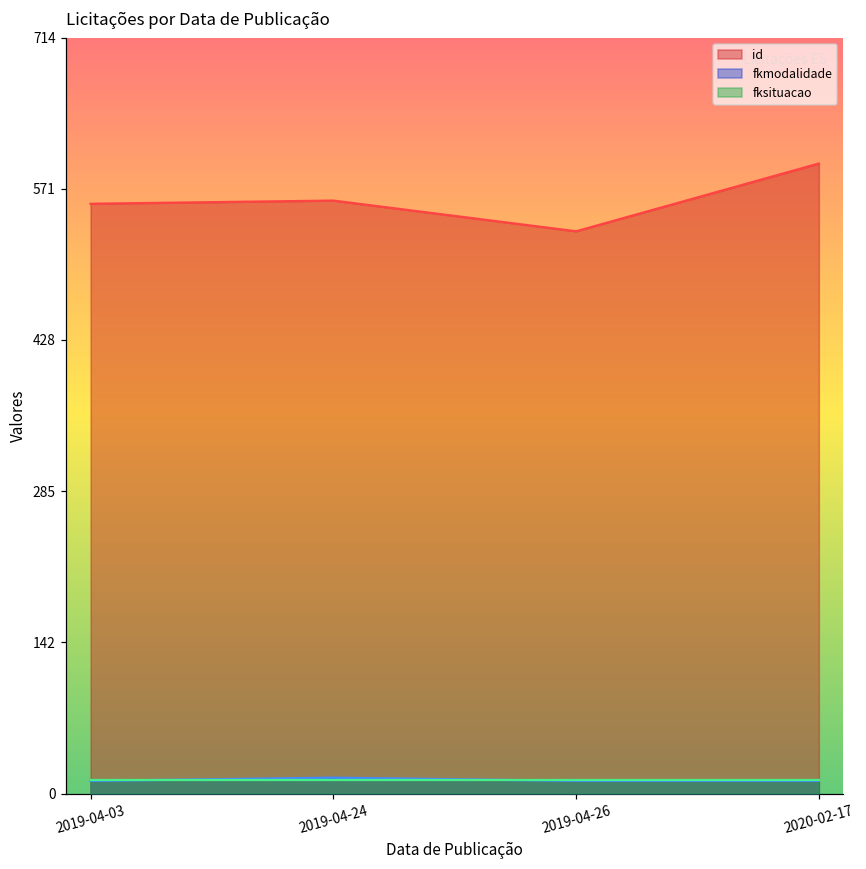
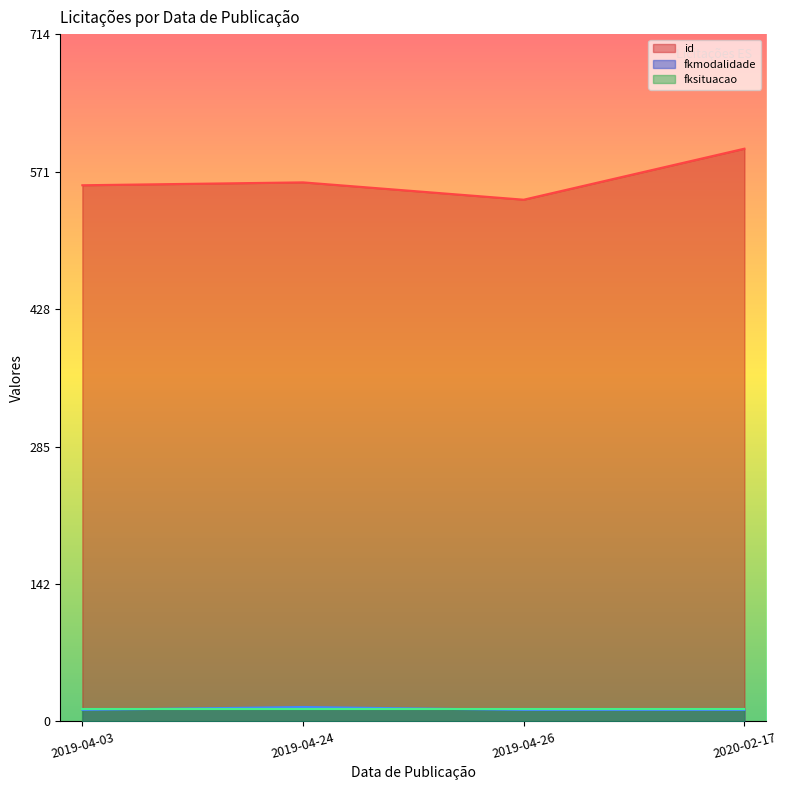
id, 2019-04-26: 530 -> 540
